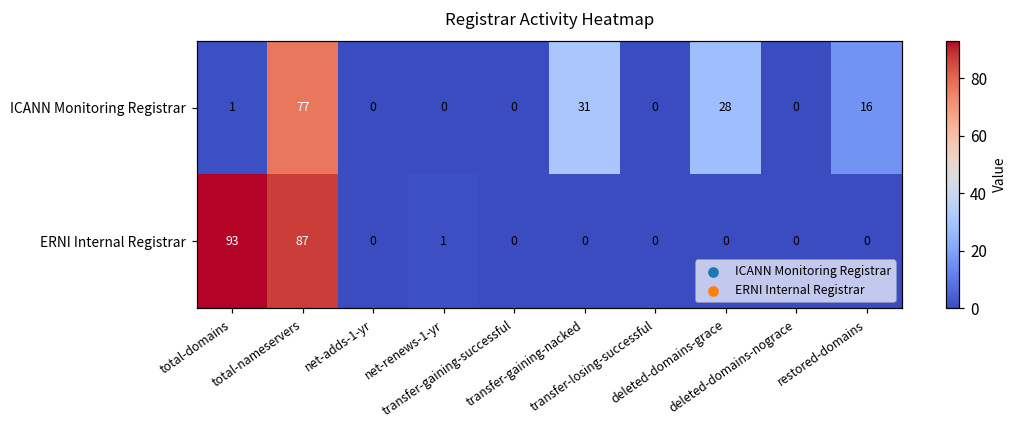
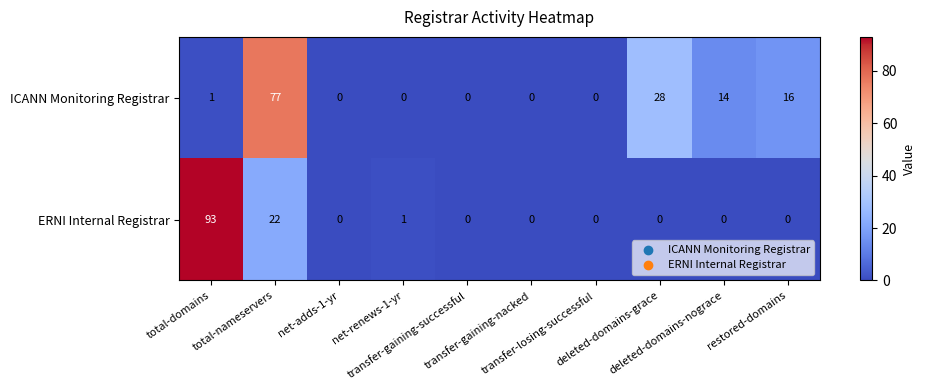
ICANN Monitoring Registrar, transfer-gaining-nacked: 31 -> 0
ICANN Monitoring Registrar, deleted-domains-nograce: 0 -> 14
ERNI Internal Registrar, total-nameservers: 87 -> 22
